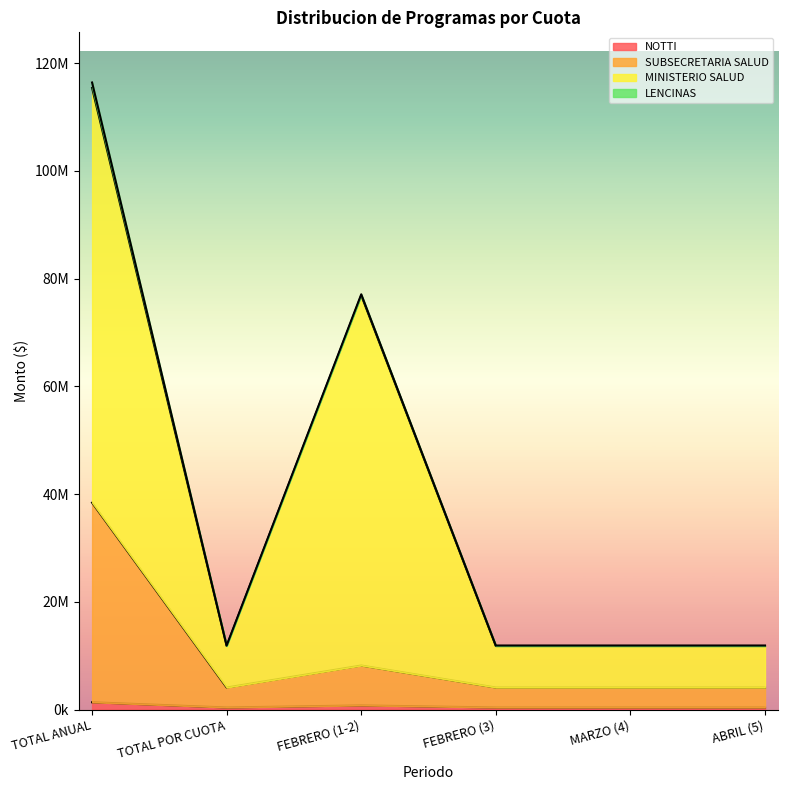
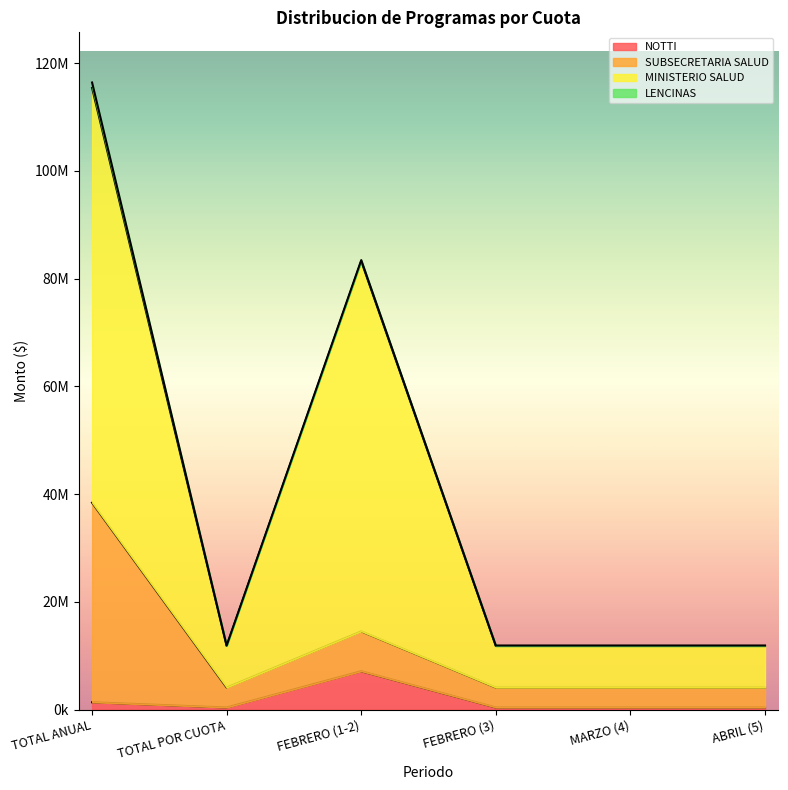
NOTTI, FEBRERO (1-2): 1000000 -> 7000000
